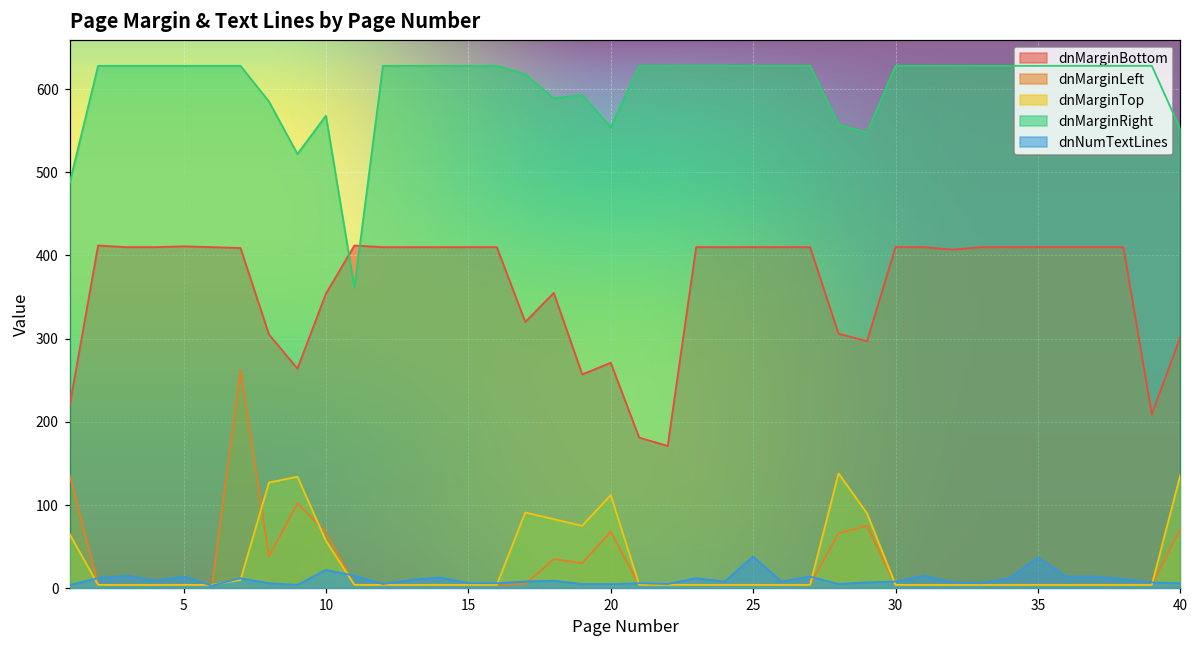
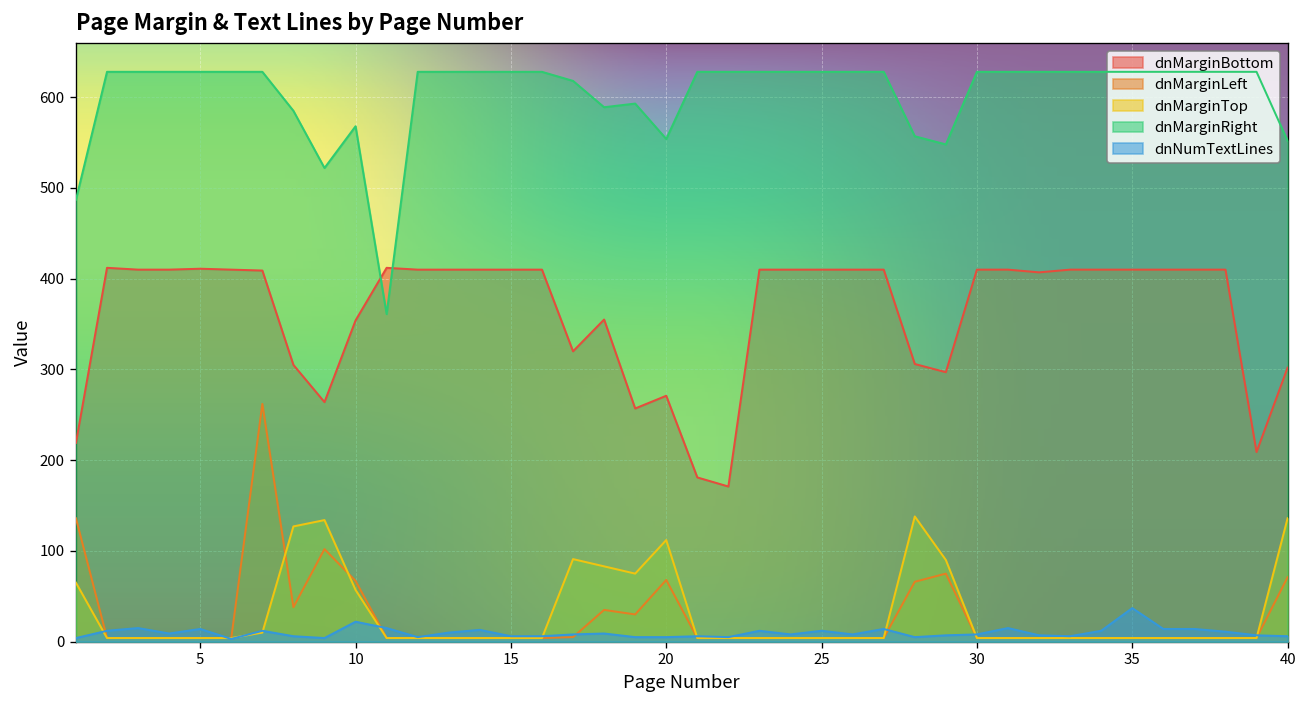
dnNumTextLines, 25: 40 -> 10
